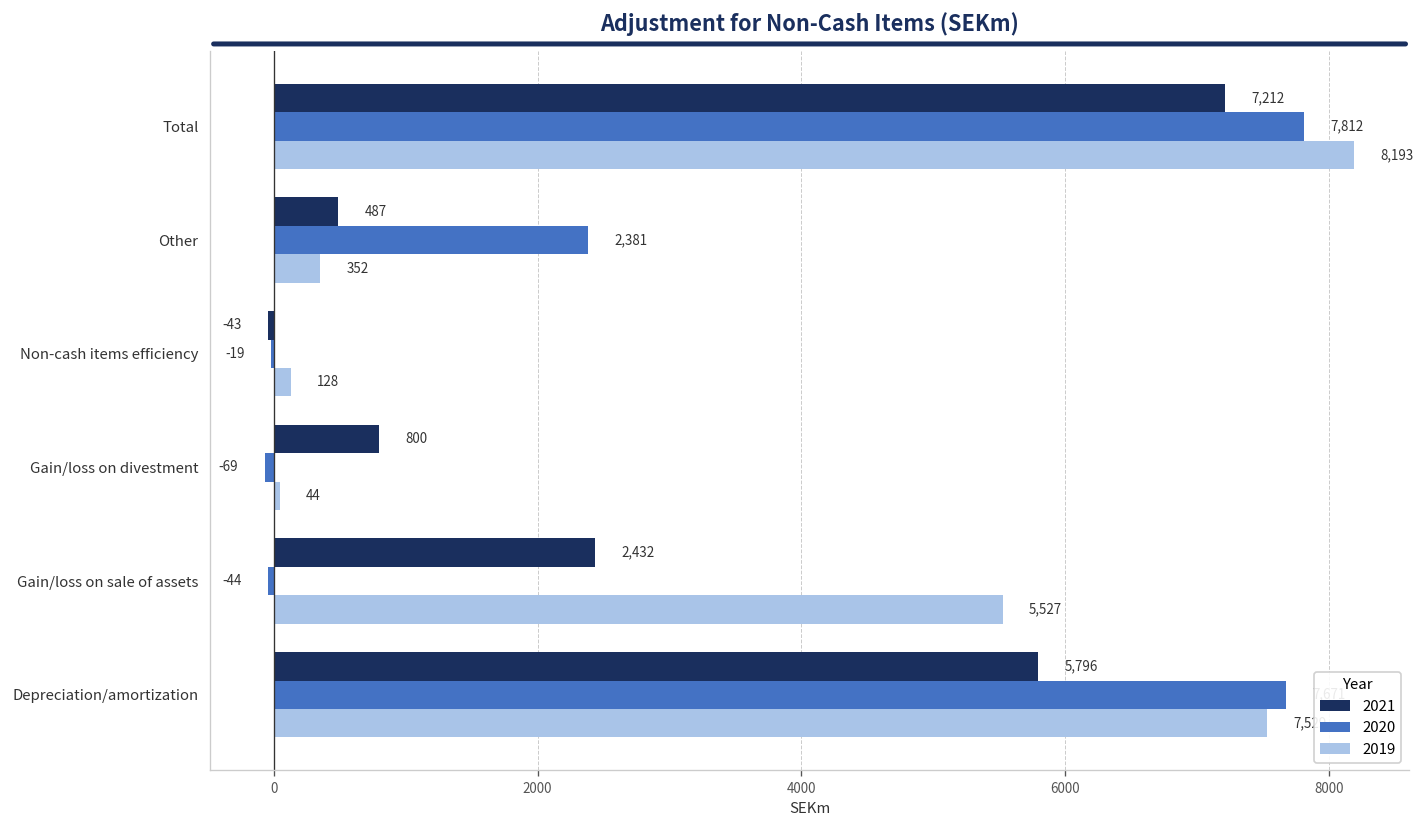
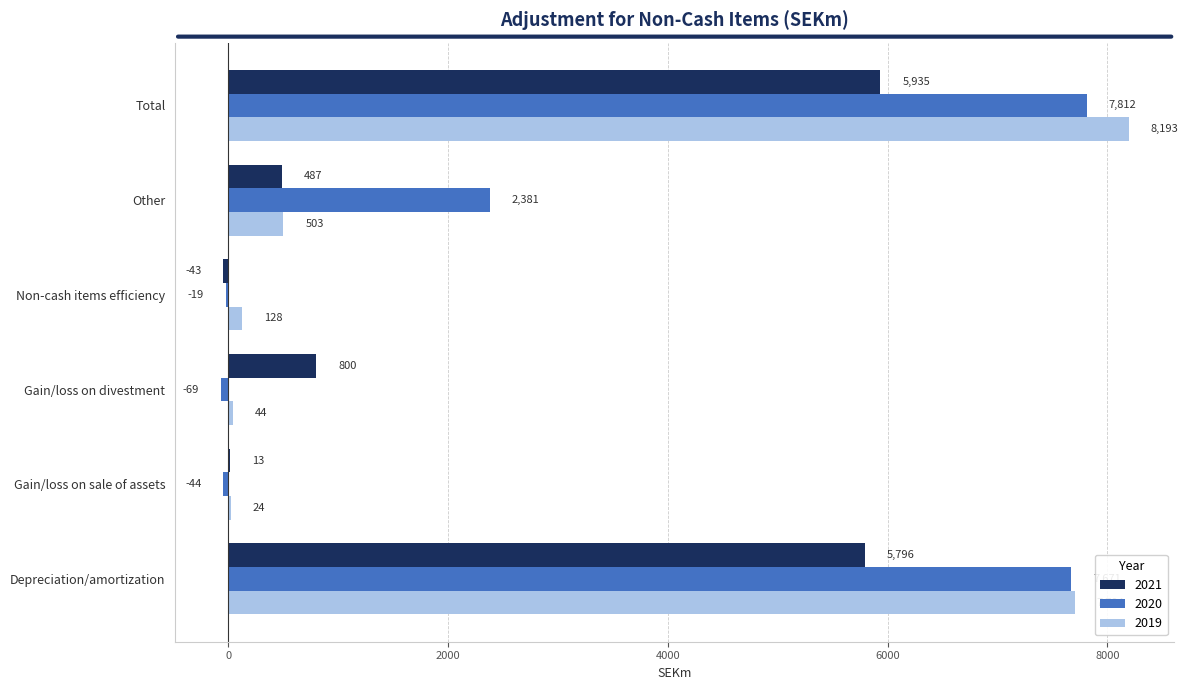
2021, Total: 7,212 -> 5,935
2019, Other: 352 -> 503
2021, Gain/loss on sale of assets: 2,432 -> 13
2019, Gain/loss on sale of assets: 5,527 -> 24
2019, Depreciation/amortization: 7530 -> 7700
